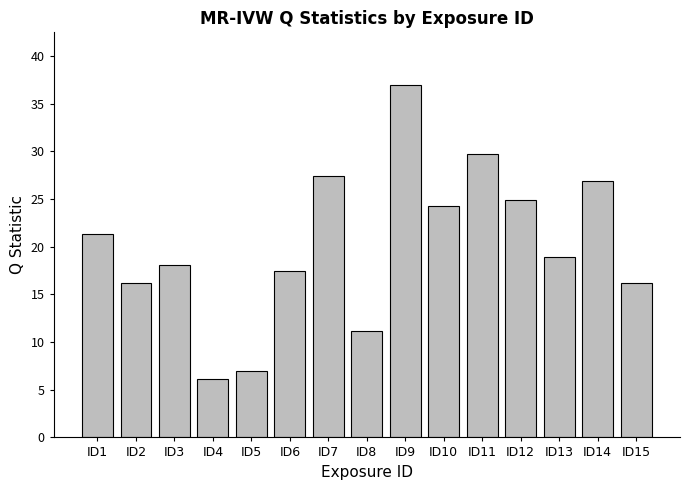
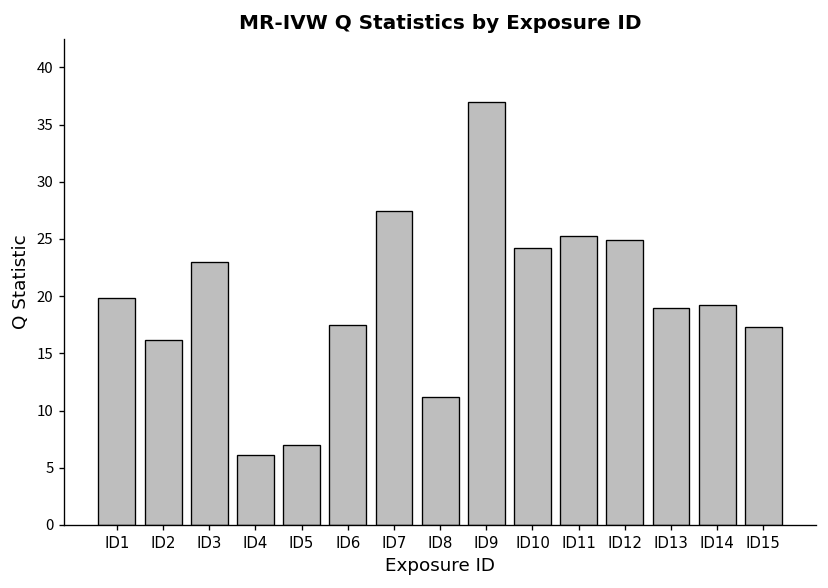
ID1: 21 -> 20
ID3: 18 -> 23
ID11: 30 -> 25
ID14: 27 -> 19
ID15: 16 -> 17
